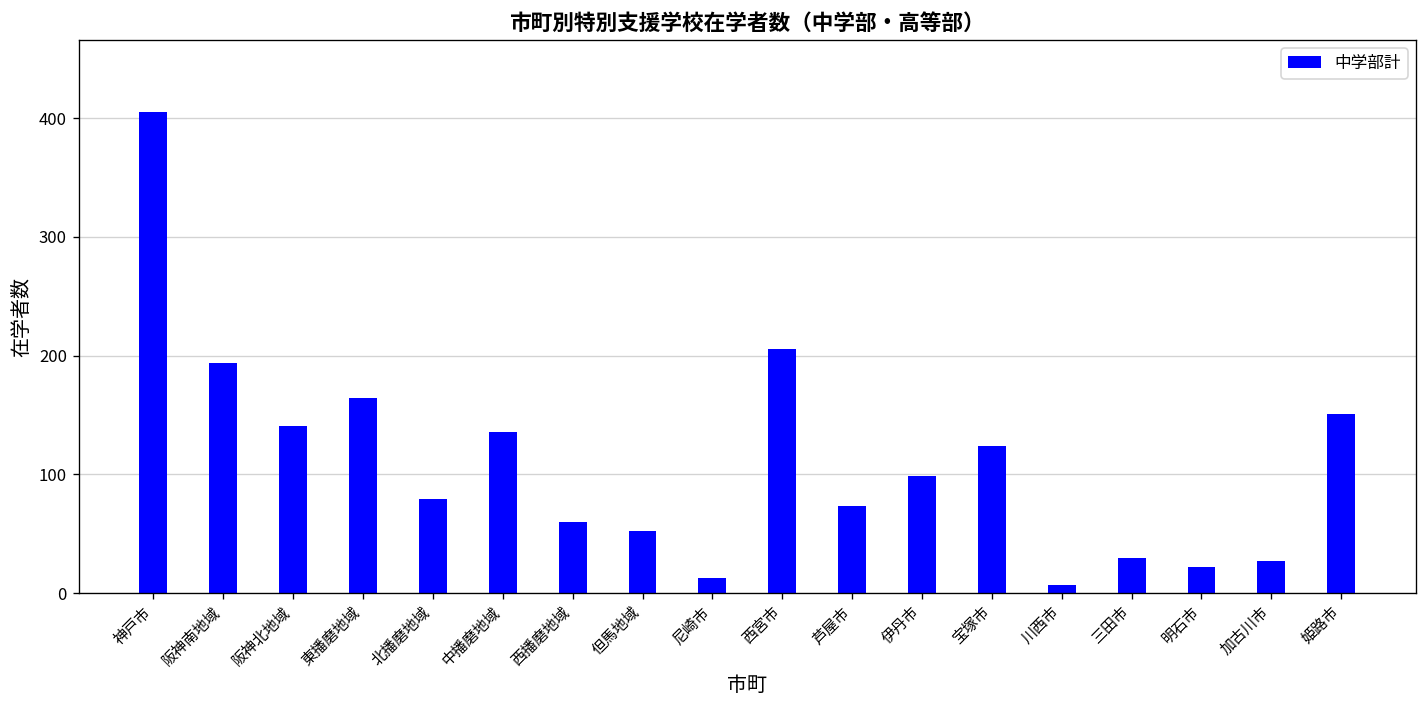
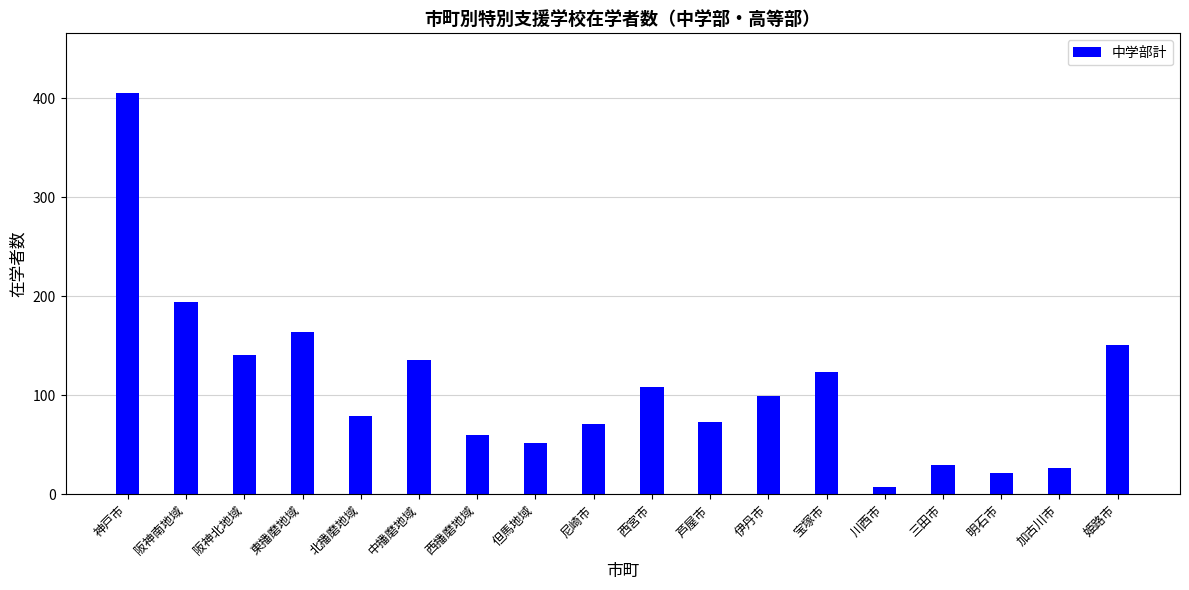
尼崎市: 10 -> 70
西宮市: 210 -> 110
